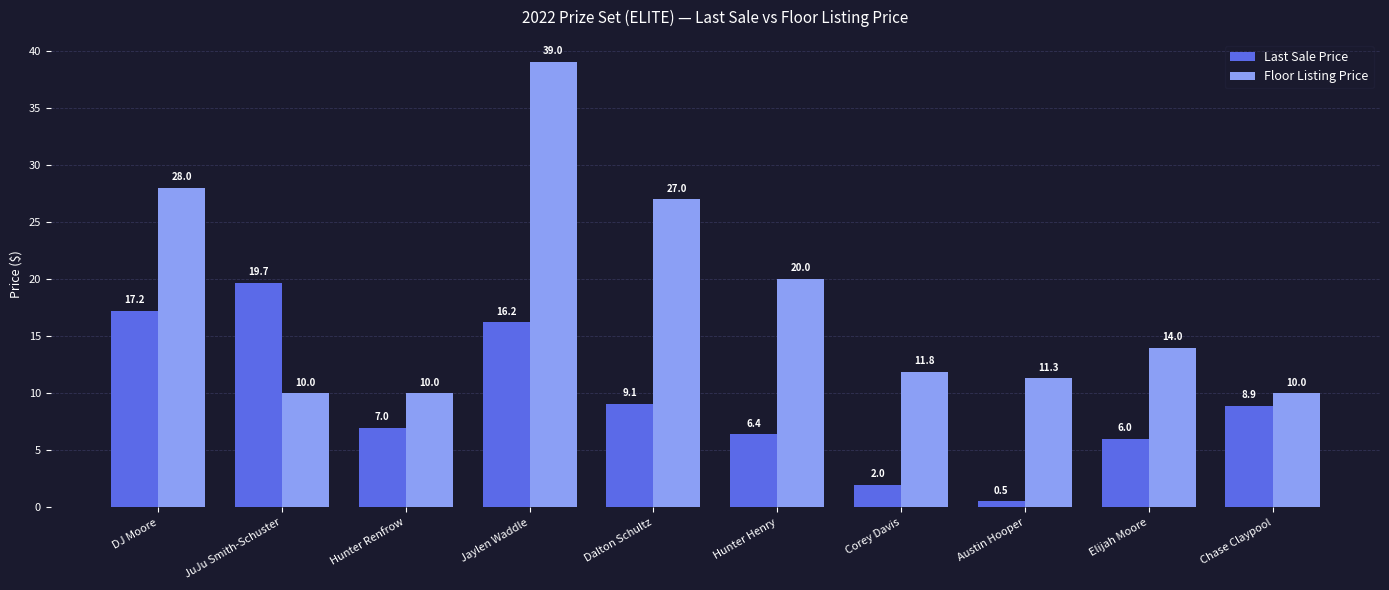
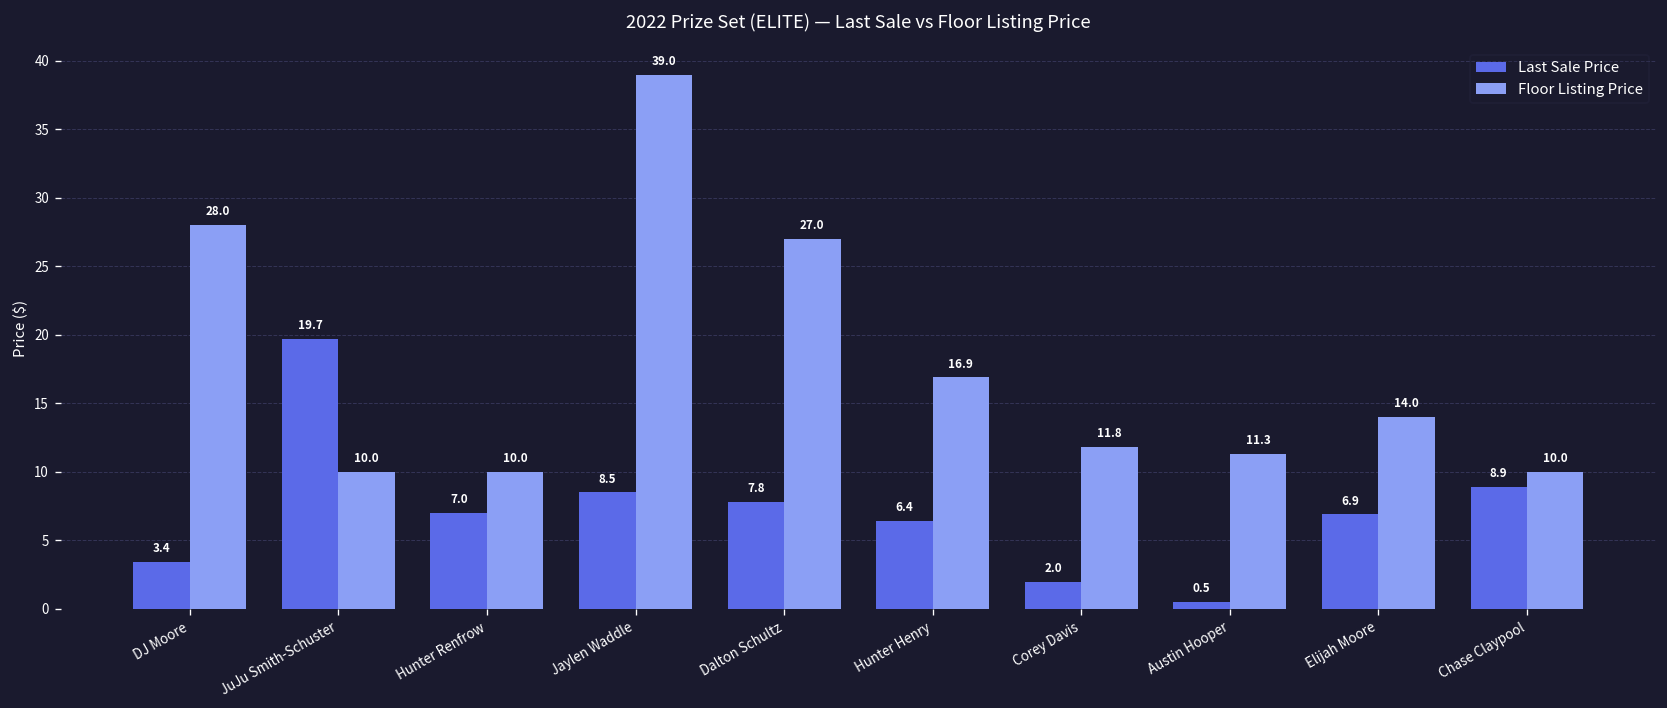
Last Sale Price, DJ Moore: 17.2 -> 3.4
Last Sale Price, Jaylen Waddle: 16.2 -> 8.5
Last Sale Price, Dalton Schultz: 9.1 -> 7.8
Floor Listing Price, Hunter Henry: 20.0 -> 16.9
Last Sale Price, Elijah Moore: 6.0 -> 6.9
